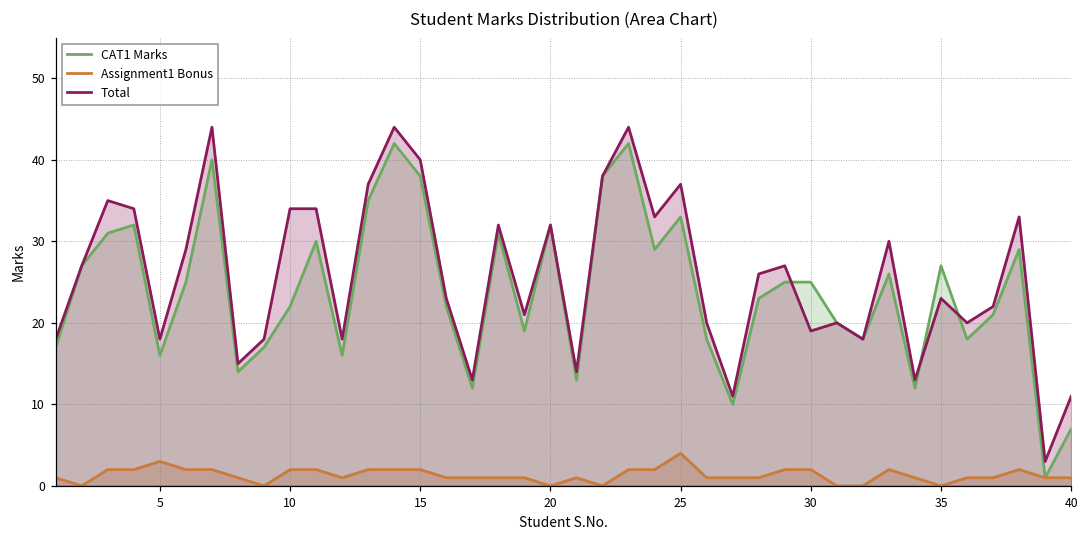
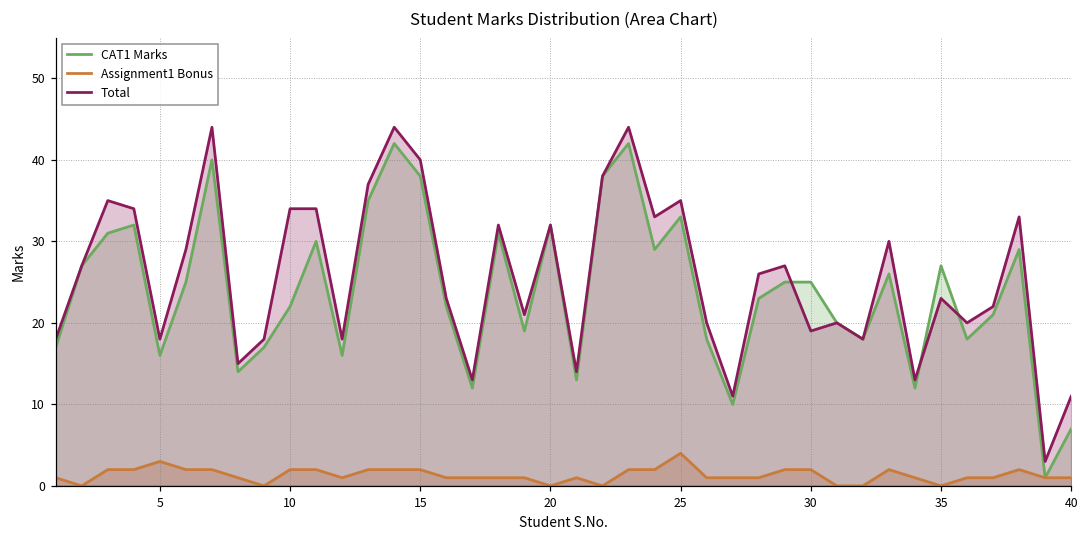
Total, 25: 37 -> 35
